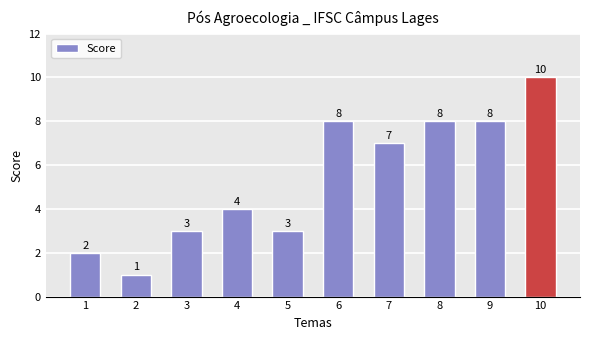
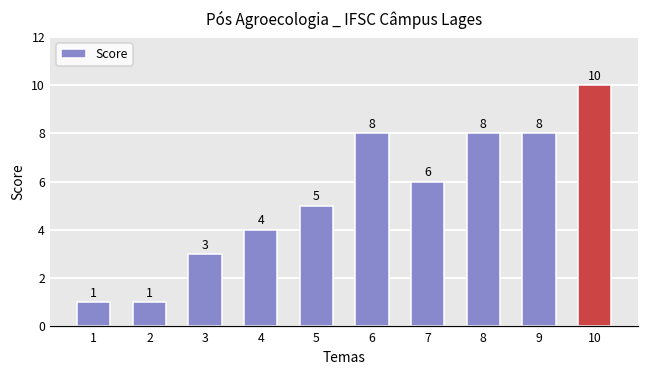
1: 2 -> 1
5: 3 -> 5
7: 7 -> 6
